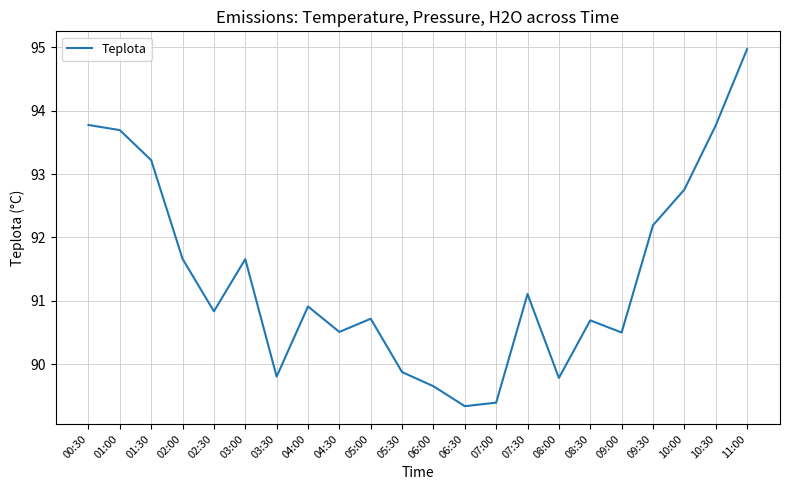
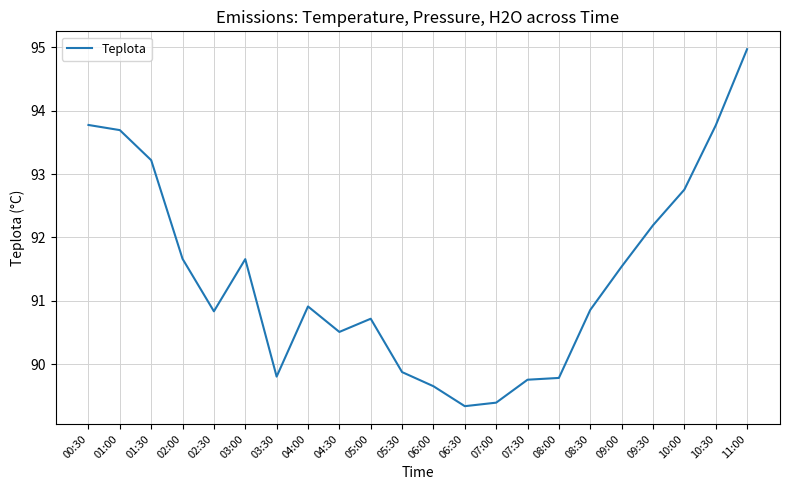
07:30: 91.1 -> 89.8
08:30: 90.7 -> 90.9
09:00: 90.5 -> 91.5
